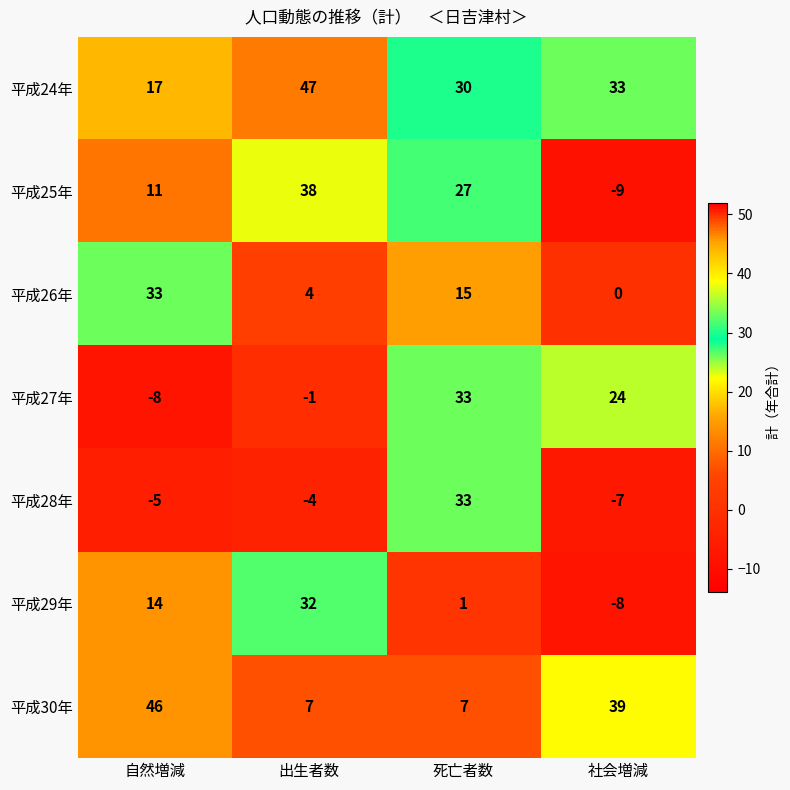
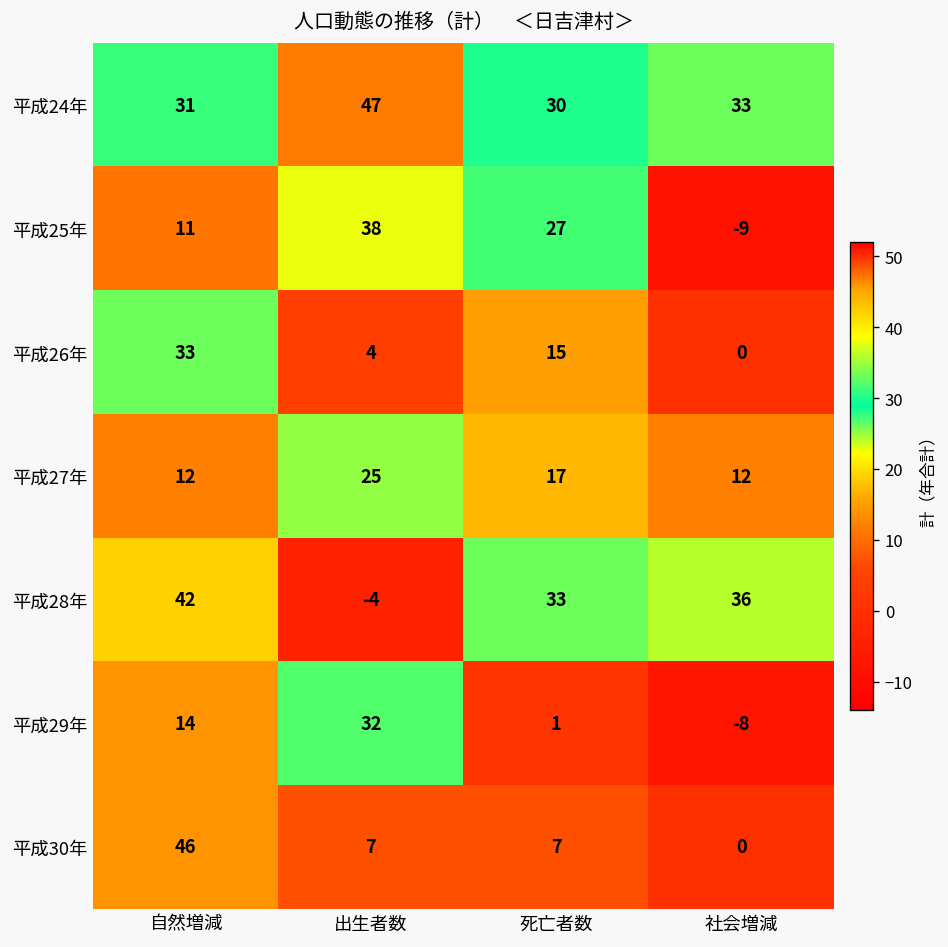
平成24年, 自然増減: 17 -> 31
平成27年, 自然増減: -8 -> 12
平成27年, 出生者数: -1 -> 25
平成27年, 死亡者数: 33 -> 17
平成27年, 社会増減: 24 -> 12
平成28年, 自然増減: -5 -> 42
平成28年, 社会増減: -7 -> 36
平成30年, 社会増減: 39 -> 0
